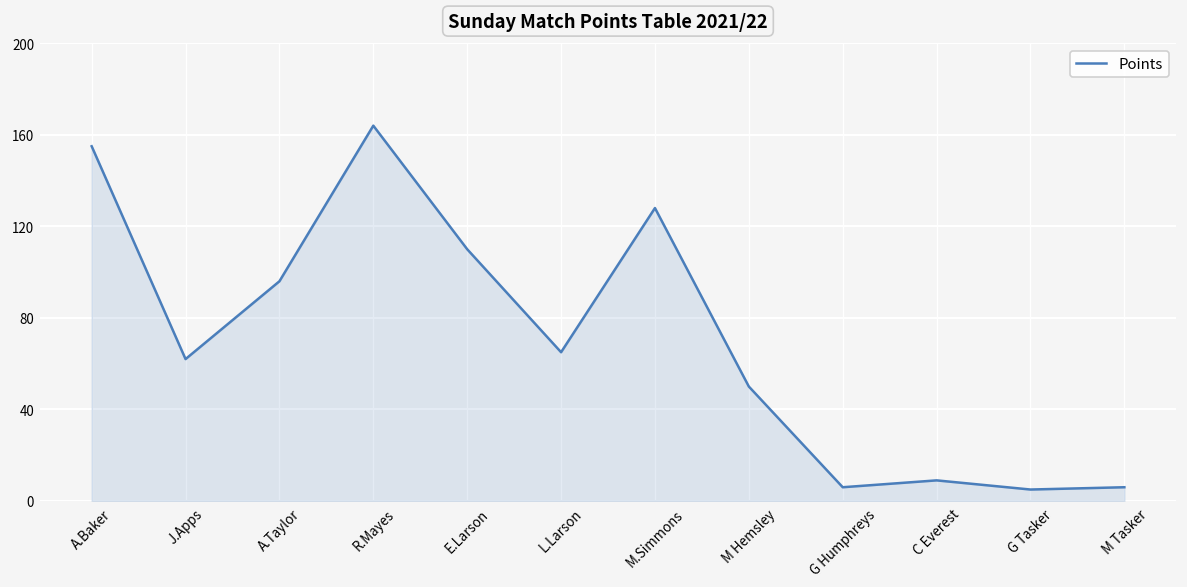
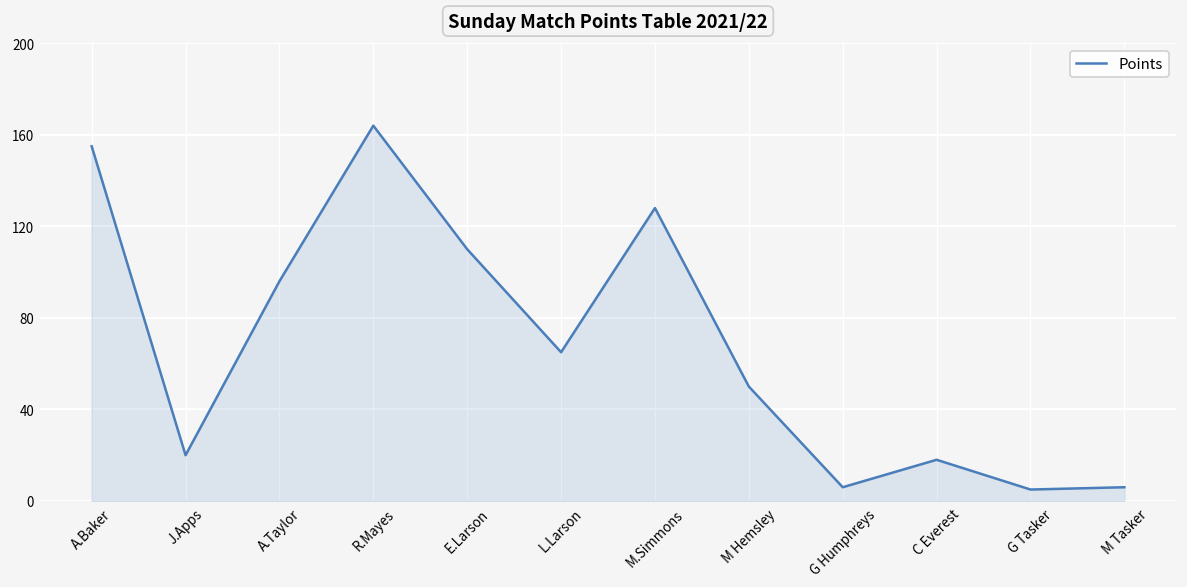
J.Apps: 62 -> 20
C Everest: 9 -> 18
